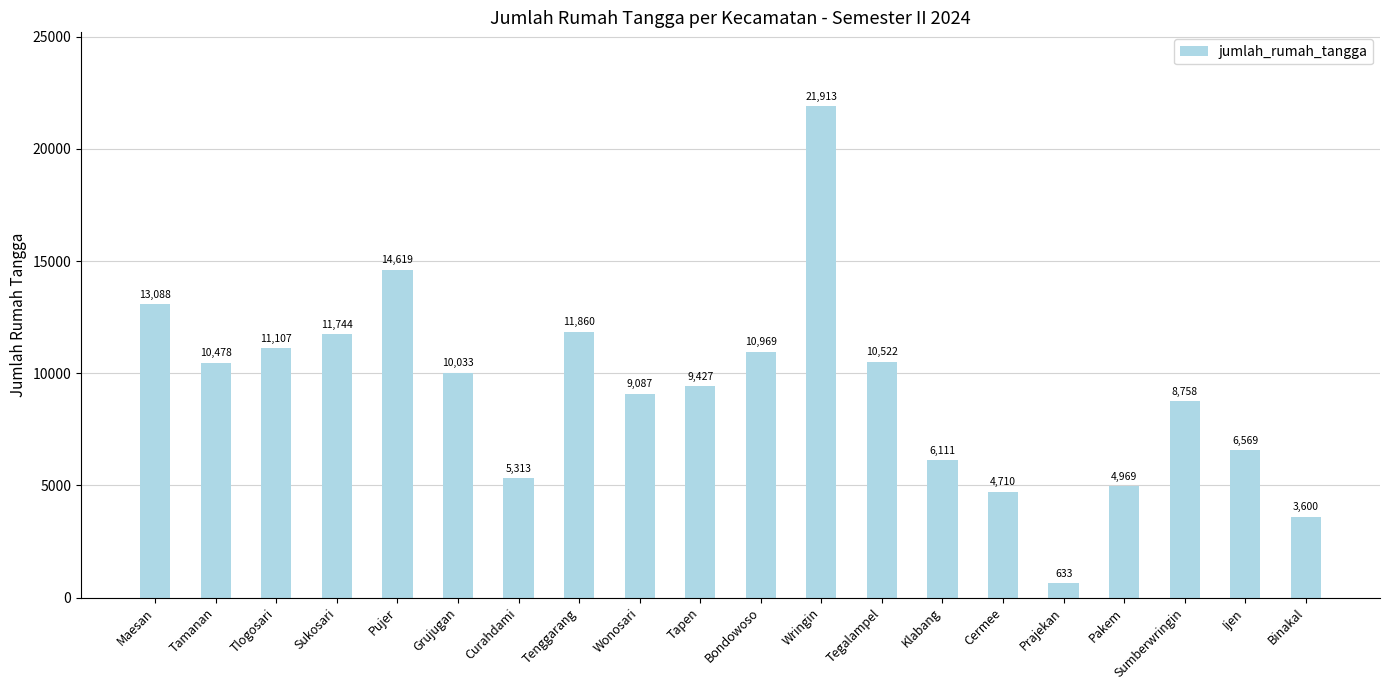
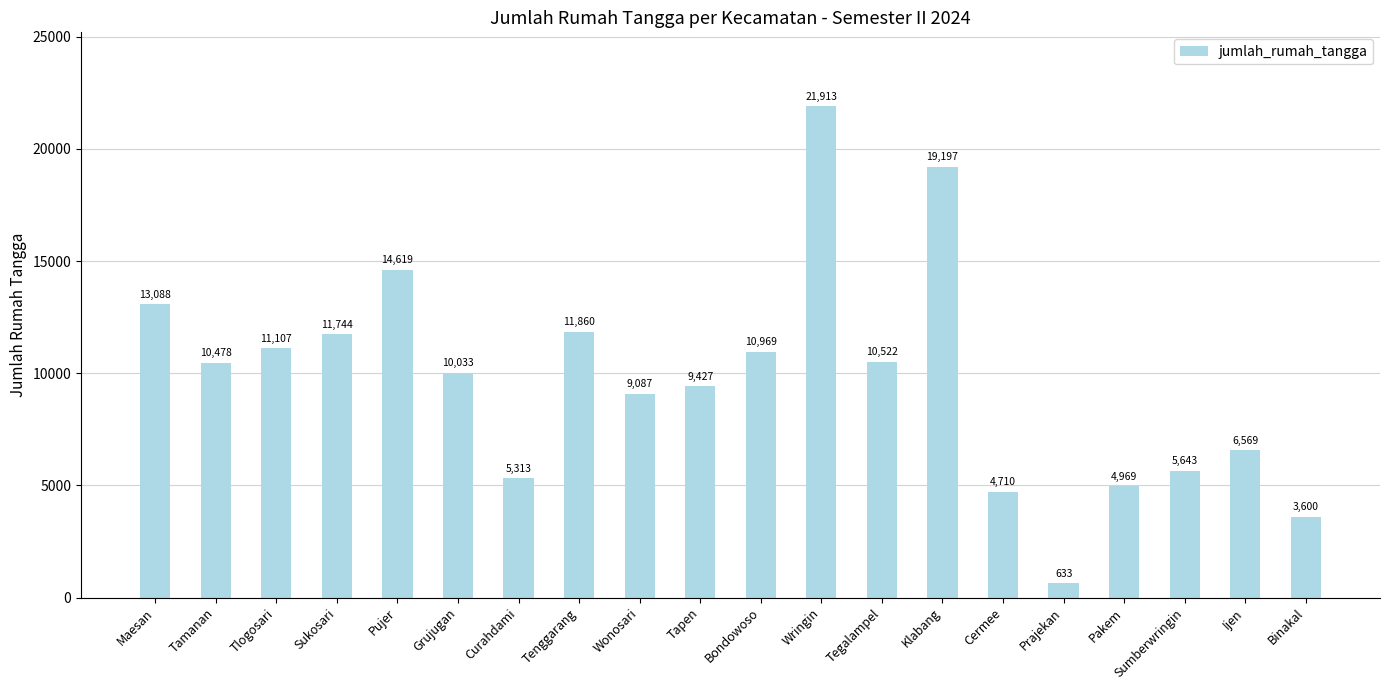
Klabang: 6,111 -> 19,197
Sumberwringin: 8,758 -> 5,643
